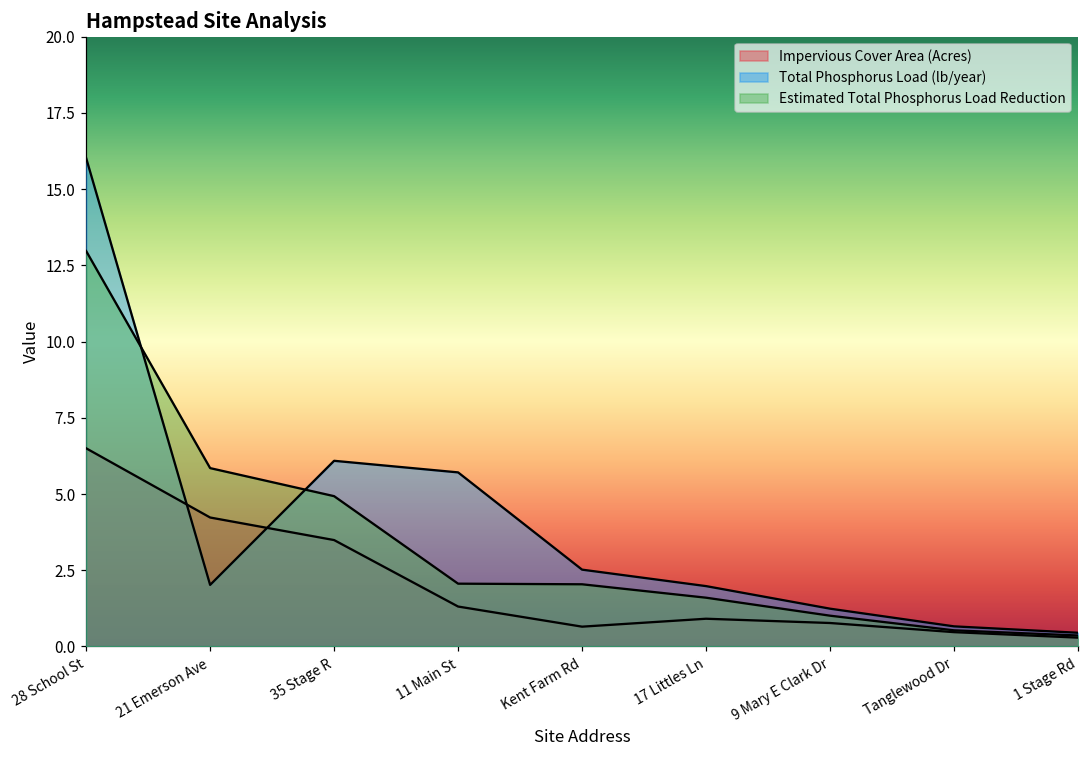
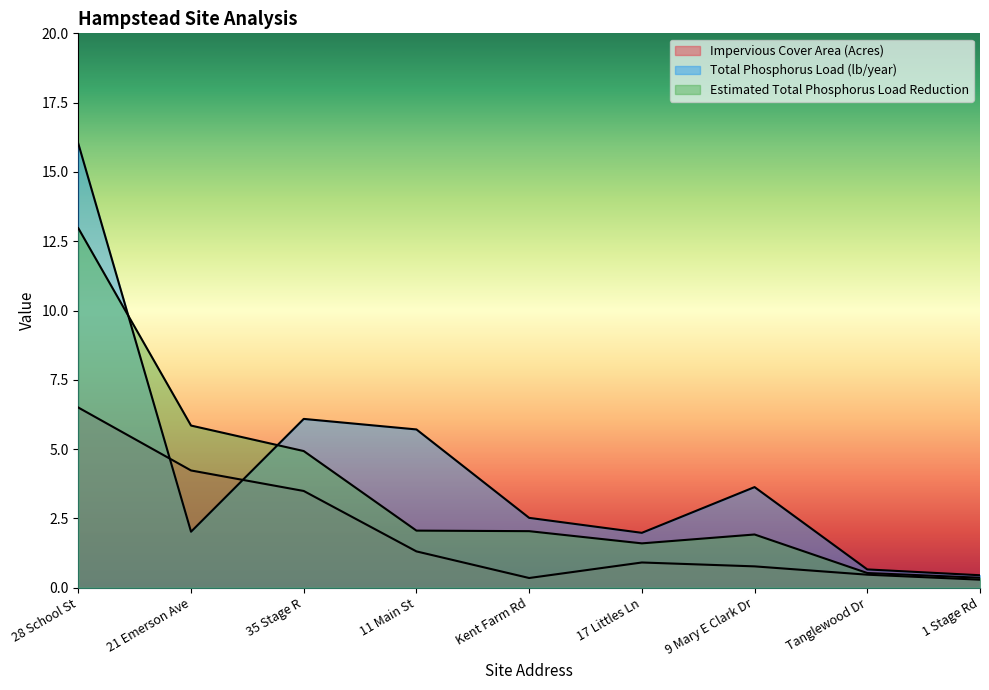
Impervious Cover Area (Acres), Kent Farm Rd: 0.7 -> 0.4
Total Phosphorus Load (lb/year), 9 Mary E Clark Dr: 1.2 -> 3.6
Estimated Total Phosphorus Load Reduction, 9 Mary E Clark Dr: 1.0 -> 1.9
